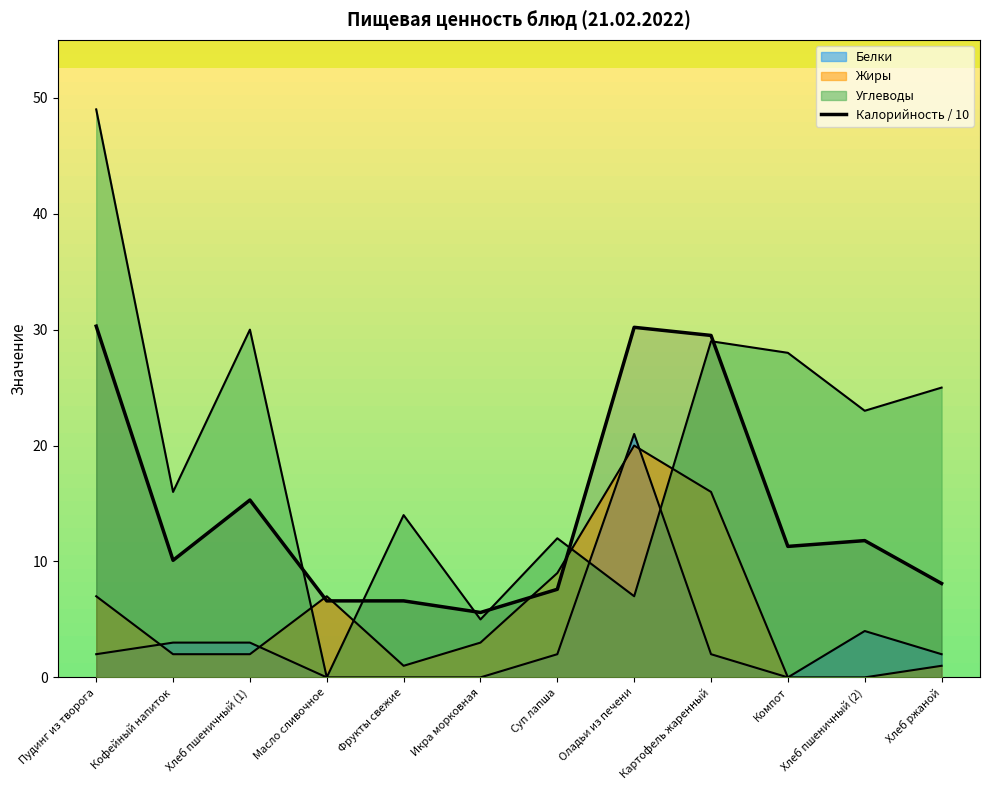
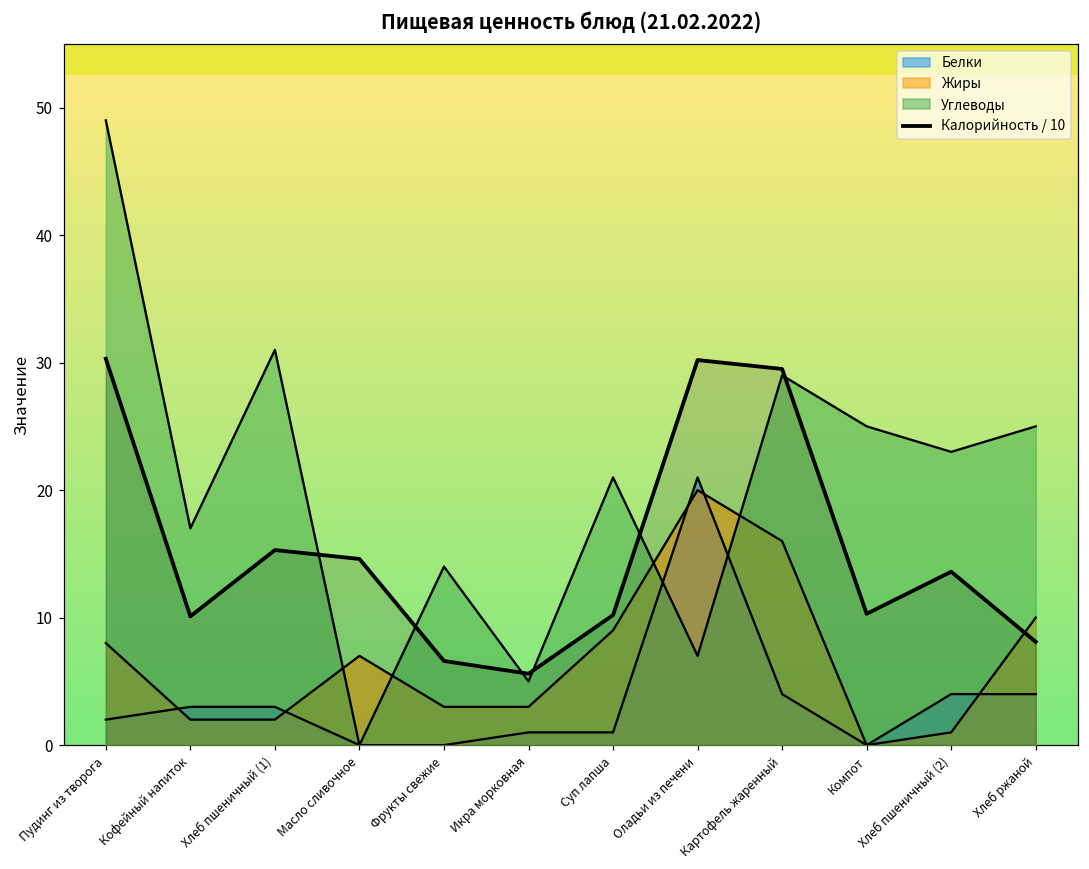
Жиры, Пудинг из творога: 7 -> 8
Углеводы, Кофейный напиток: 16 -> 17
Углеводы, Хлеб пшеничный (1): 30 -> 31
Калорийность / 10, Масло сливочное: 6.6 -> 14.6
Жиры, Фрукты свежие: 1 -> 3
Белки, Икра морковная: 0 -> 1
Белки, Суп лапша: 2 -> 1
Углеводы, Суп лапша: 12 -> 21
Калорийность / 10, Суп лапша: 7.6 -> 10.2
Белки, Картофель жаренный: 2 -> 4
Углеводы, Компот: 28 -> 25
Калорийность / 10, Компот: 11.3 -> 10.3
Жиры, Хлеб пшеничный (2): 0 -> 1
Калорийность / 10, Хлеб пшеничный (2): 11.8 -> 13.6
Белки, Хлеб ржаной: 2 -> 4
Жиры, Хлеб ржаной: 1 -> 10
